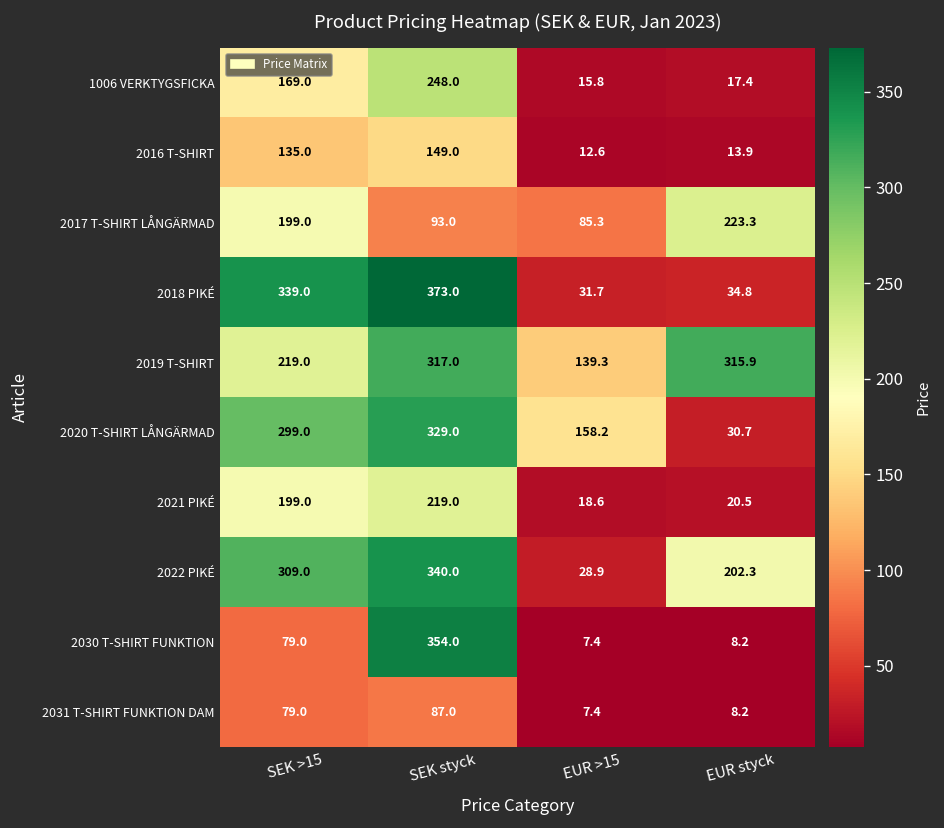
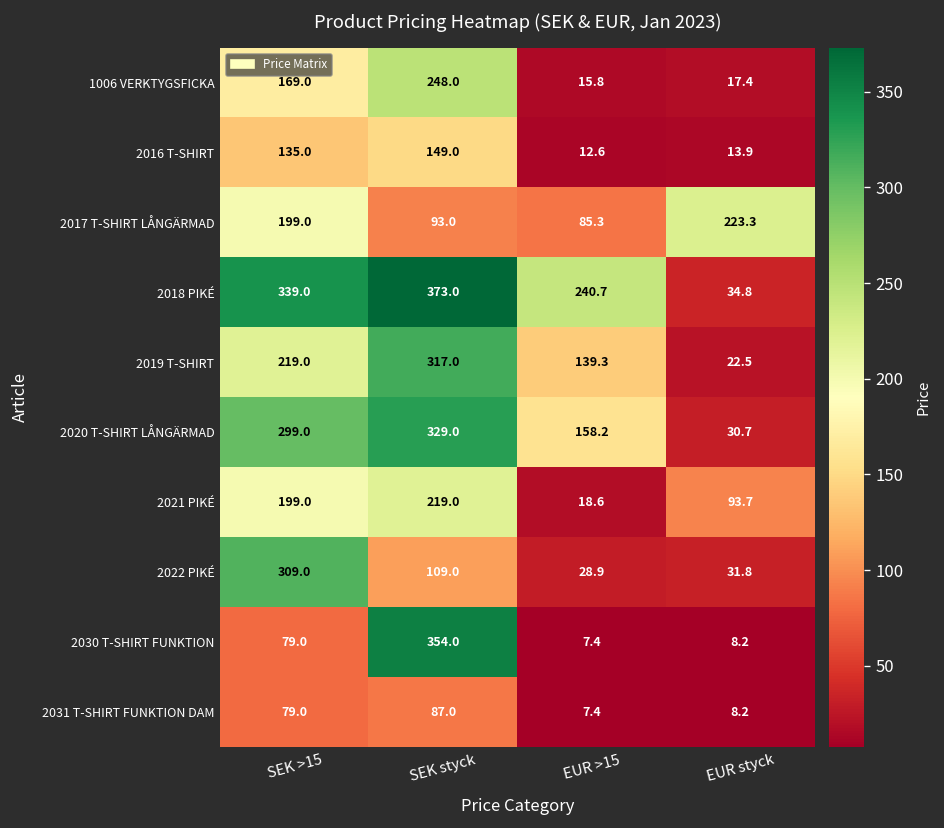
2018 PIKÉ, EUR >15: 31.7 -> 240.7
2019 T-SHIRT, EUR styck: 315.9 -> 22.5
2021 PIKÉ, EUR styck: 20.5 -> 93.7
2022 PIKÉ, SEK styck: 340.0 -> 109.0
2022 PIKÉ, EUR styck: 202.3 -> 31.8
